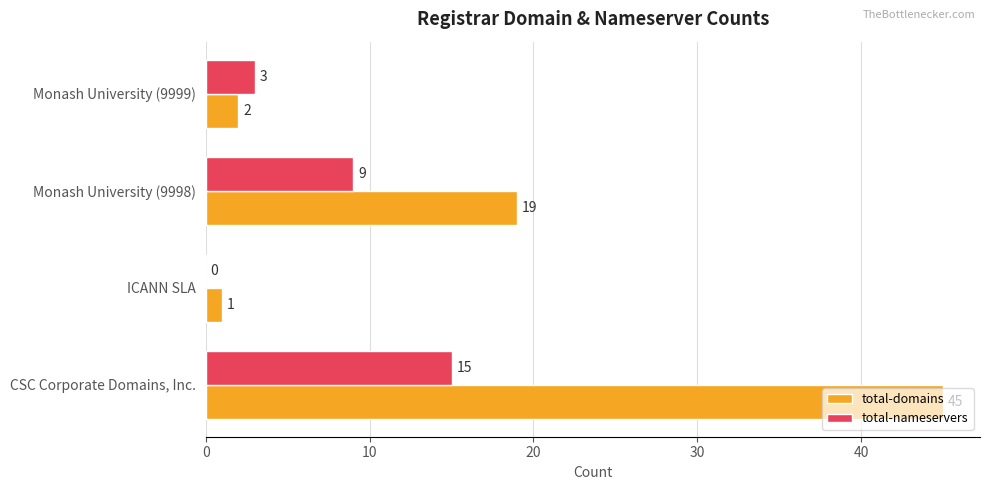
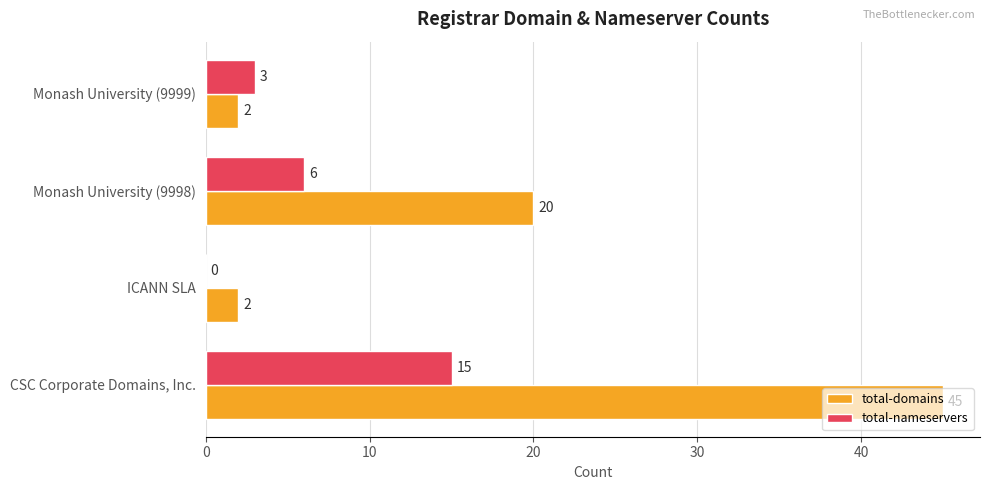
total-nameservers, Monash University (9998): 9 -> 6
total-domains, Monash University (9998): 19 -> 20
total-domains, ICANN SLA: 1 -> 2
